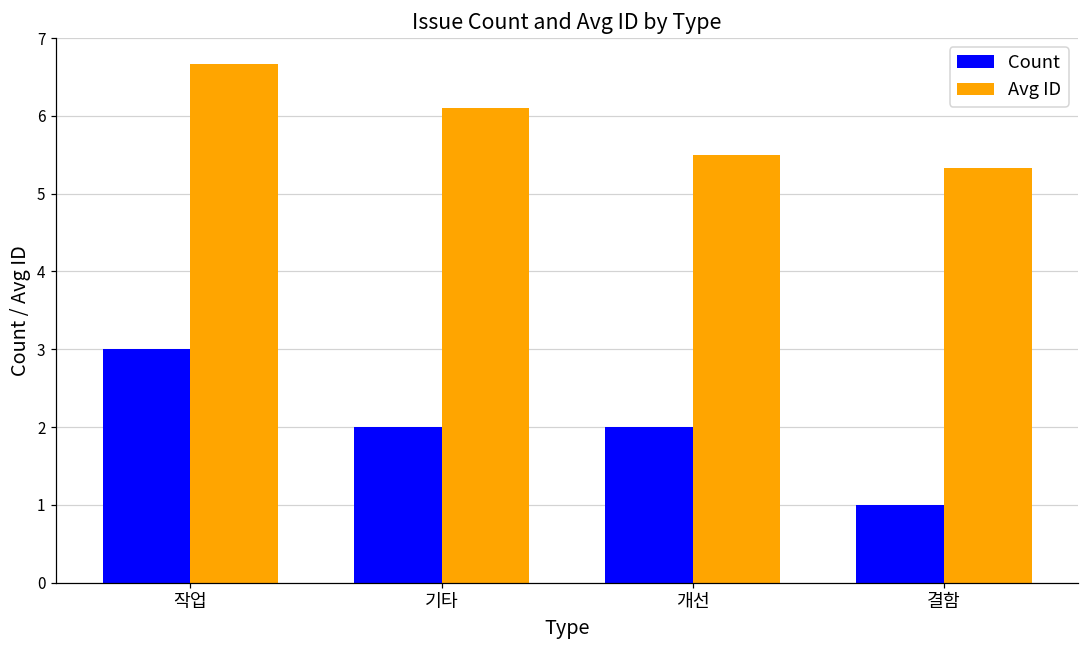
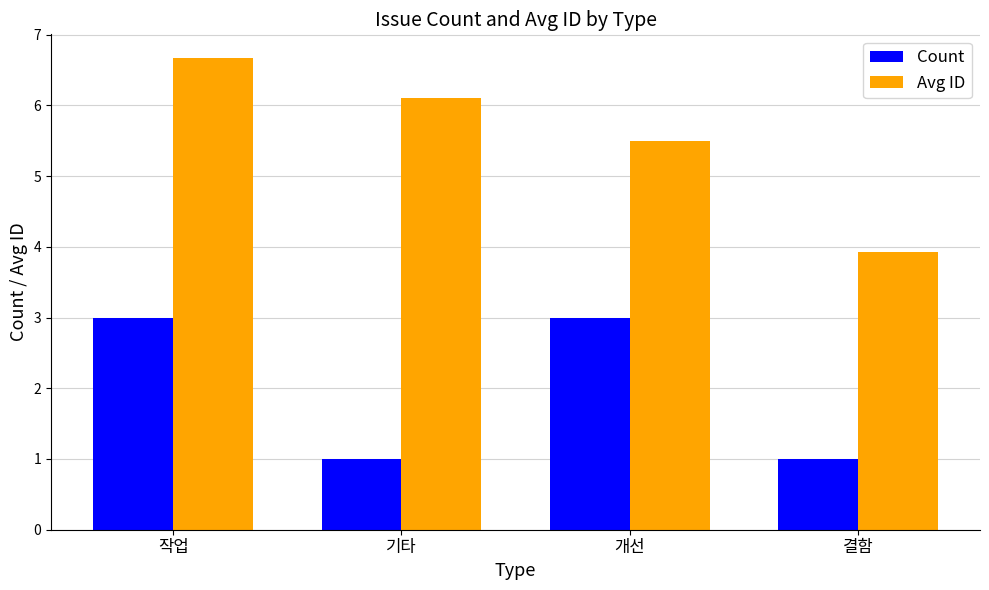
Count, 기타: 2 -> 1
Count, 개선: 2 -> 3
Avg ID, 결함: 5.3 -> 3.9
